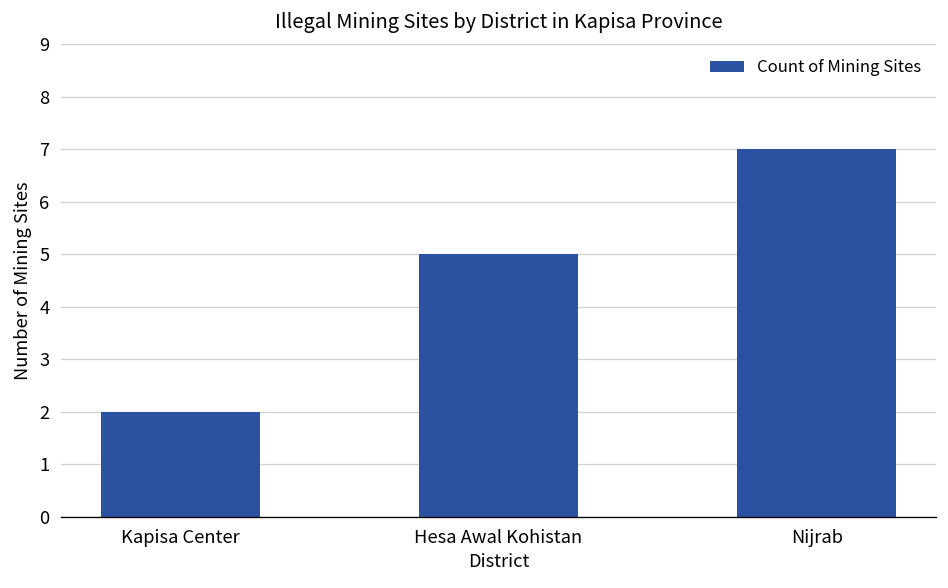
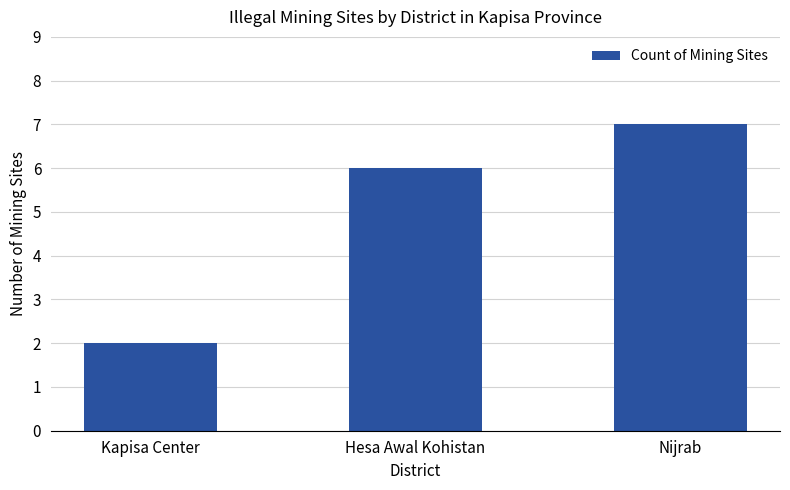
Hesa Awal Kohistan: 5 -> 6
